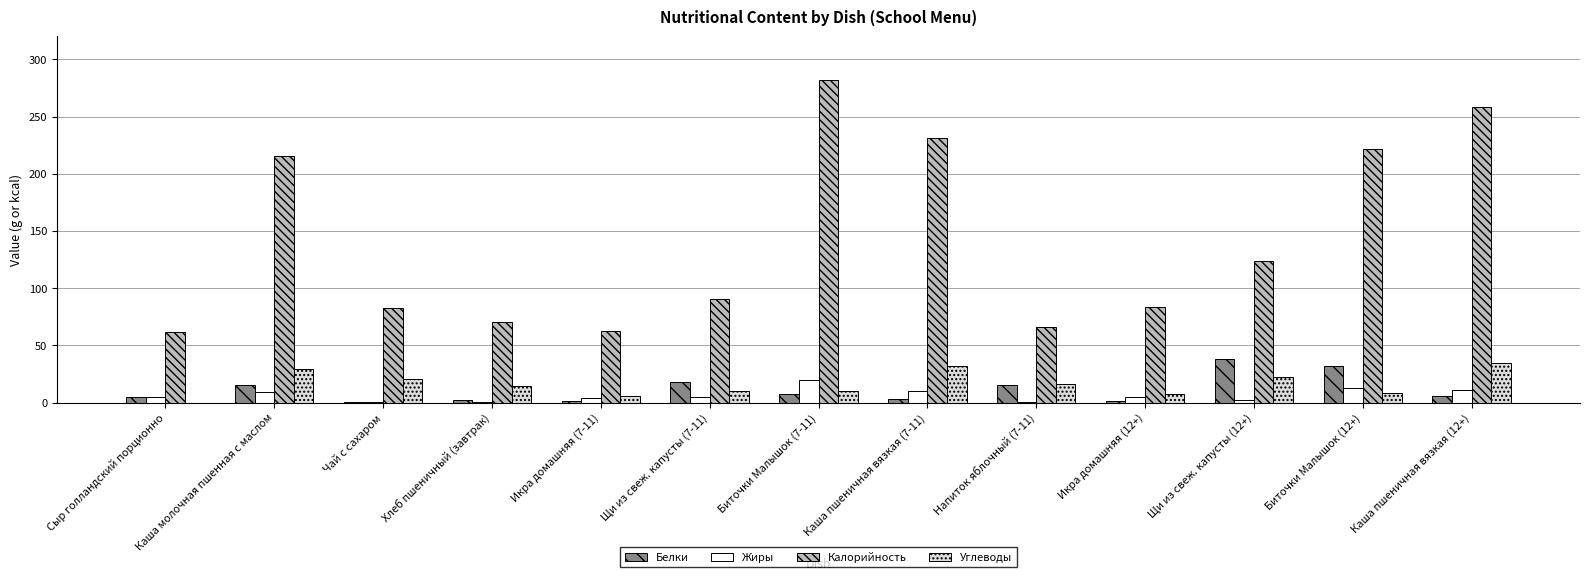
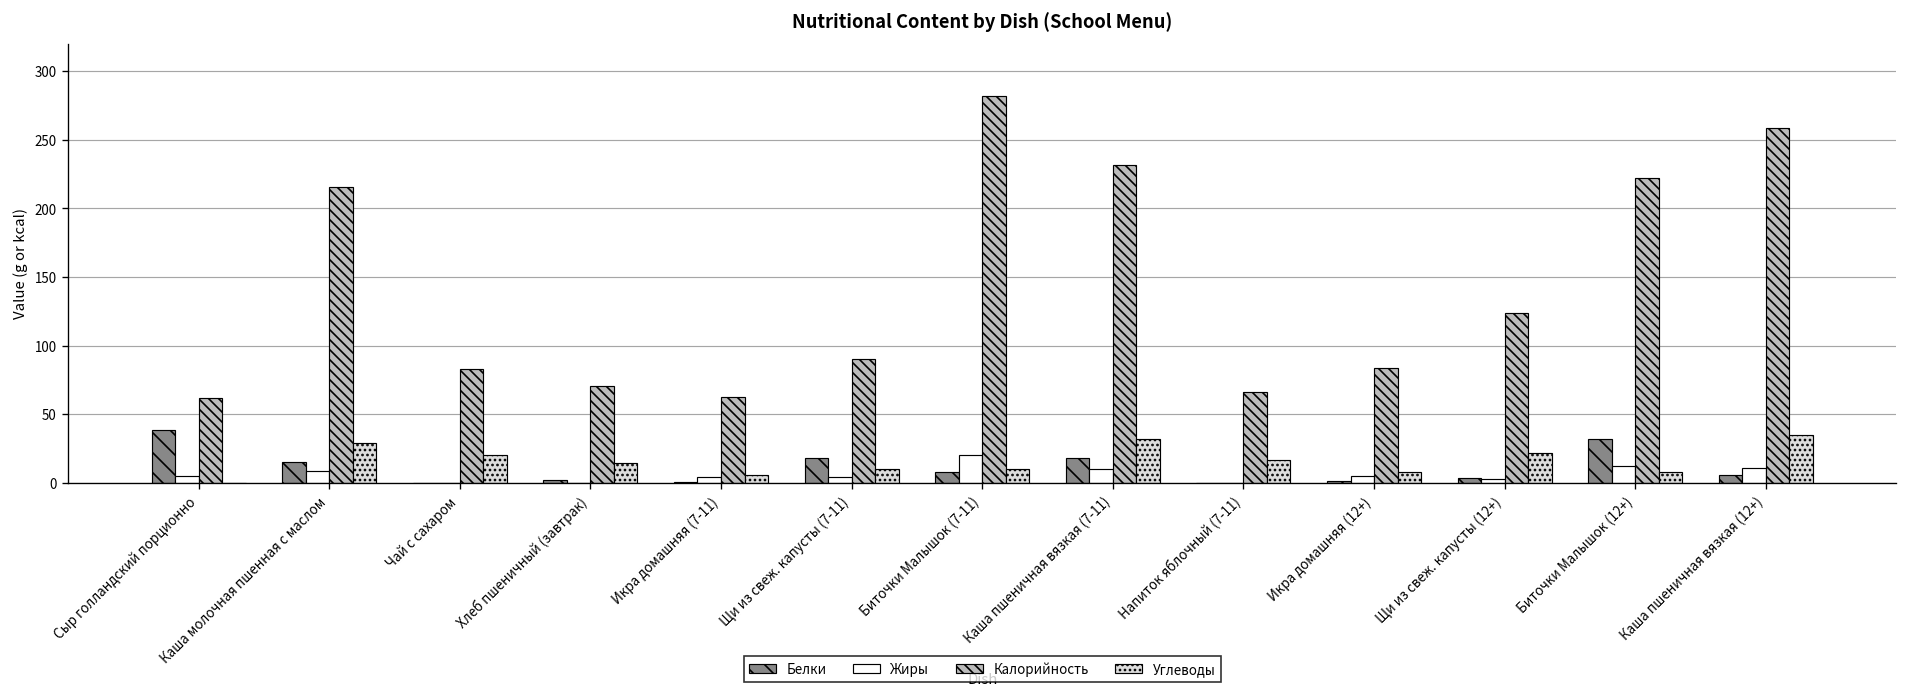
Белки, Сыр голландский порционно: 5 -> 39
Белки, Каша пшеничная вязкая (7-11): 3 -> 18
Белки, Напиток яблочный (7-11): 16 -> 0
Белки, Щи из свеж. капусты (12+): 38 -> 3
